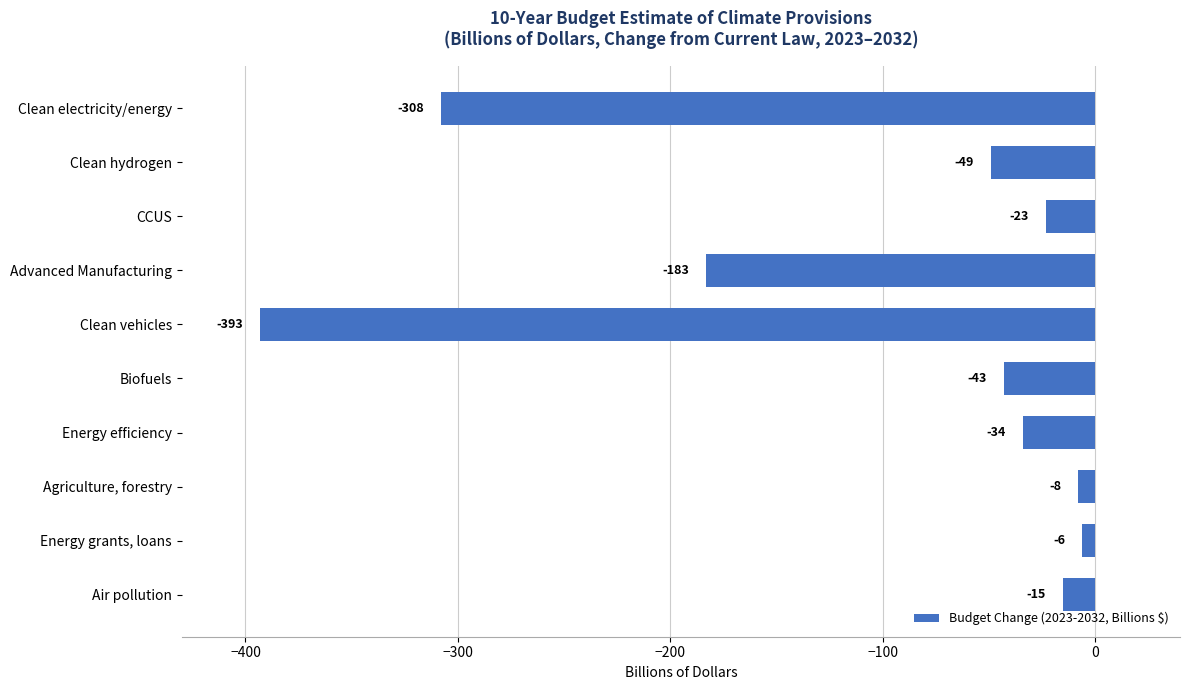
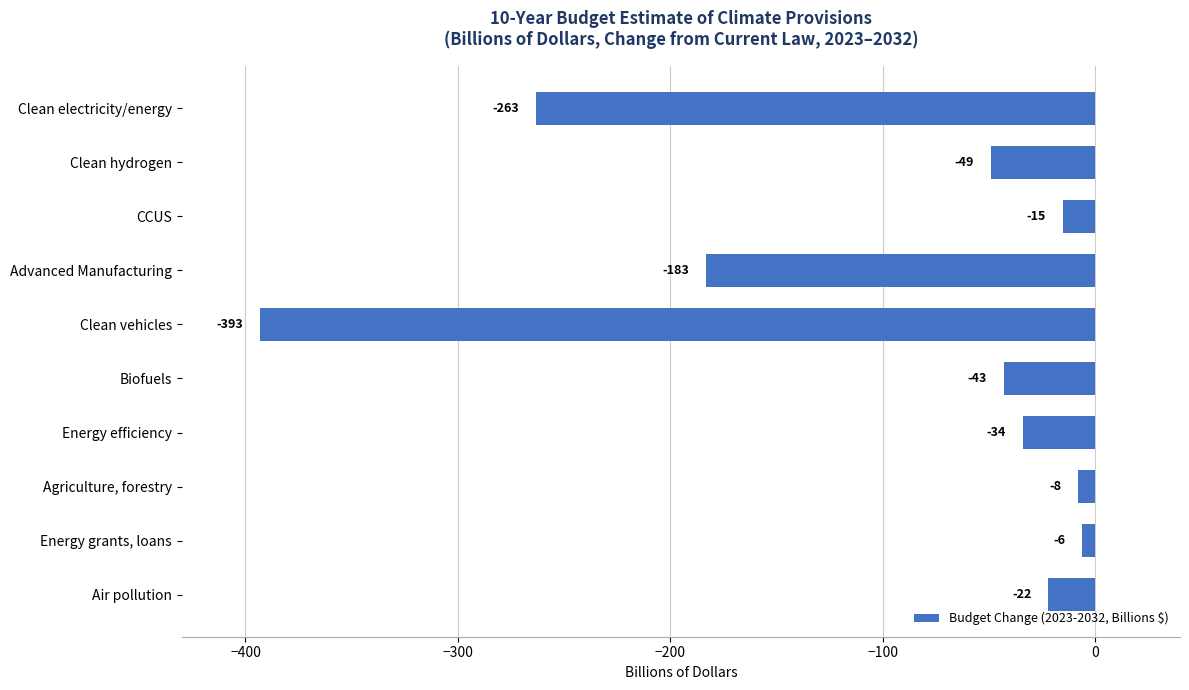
Clean electricity/energy: -308 -> -263
CCUS: -23 -> -15
Air pollution: -15 -> -22
